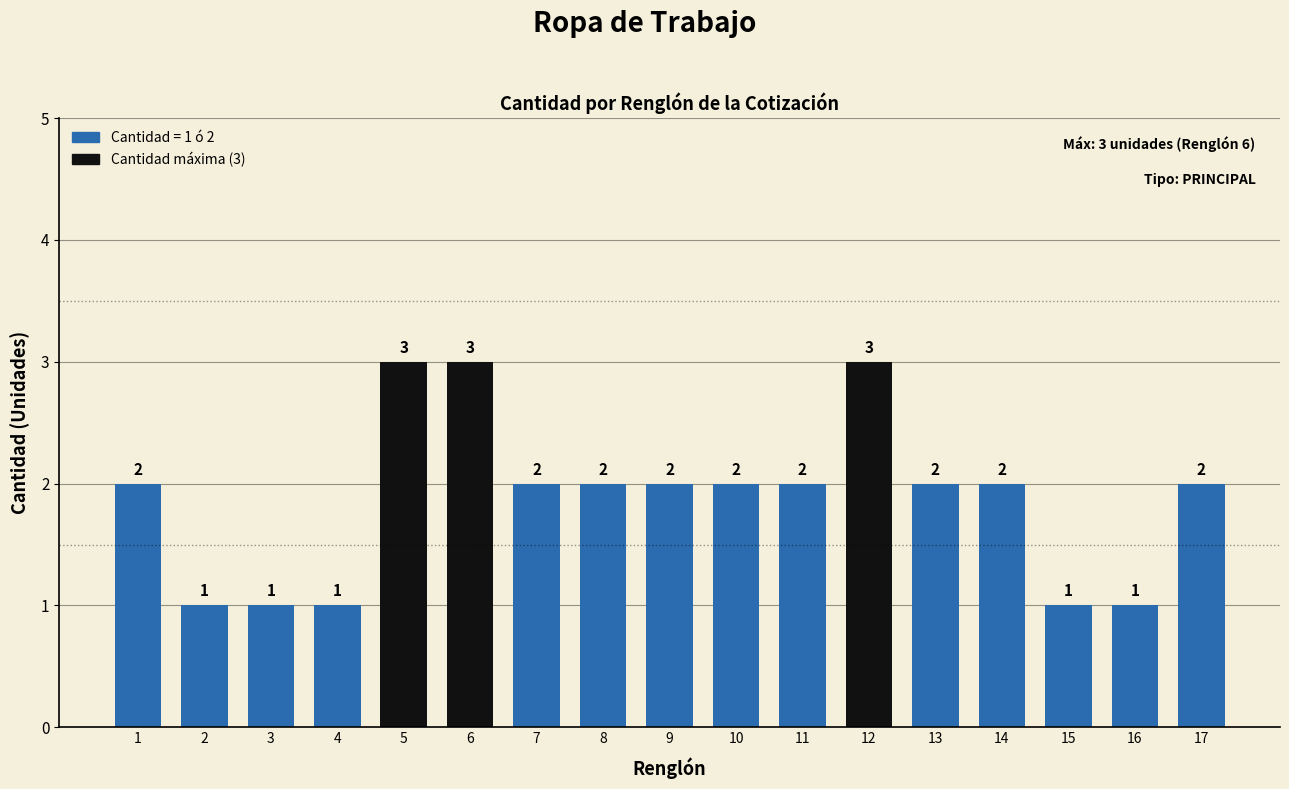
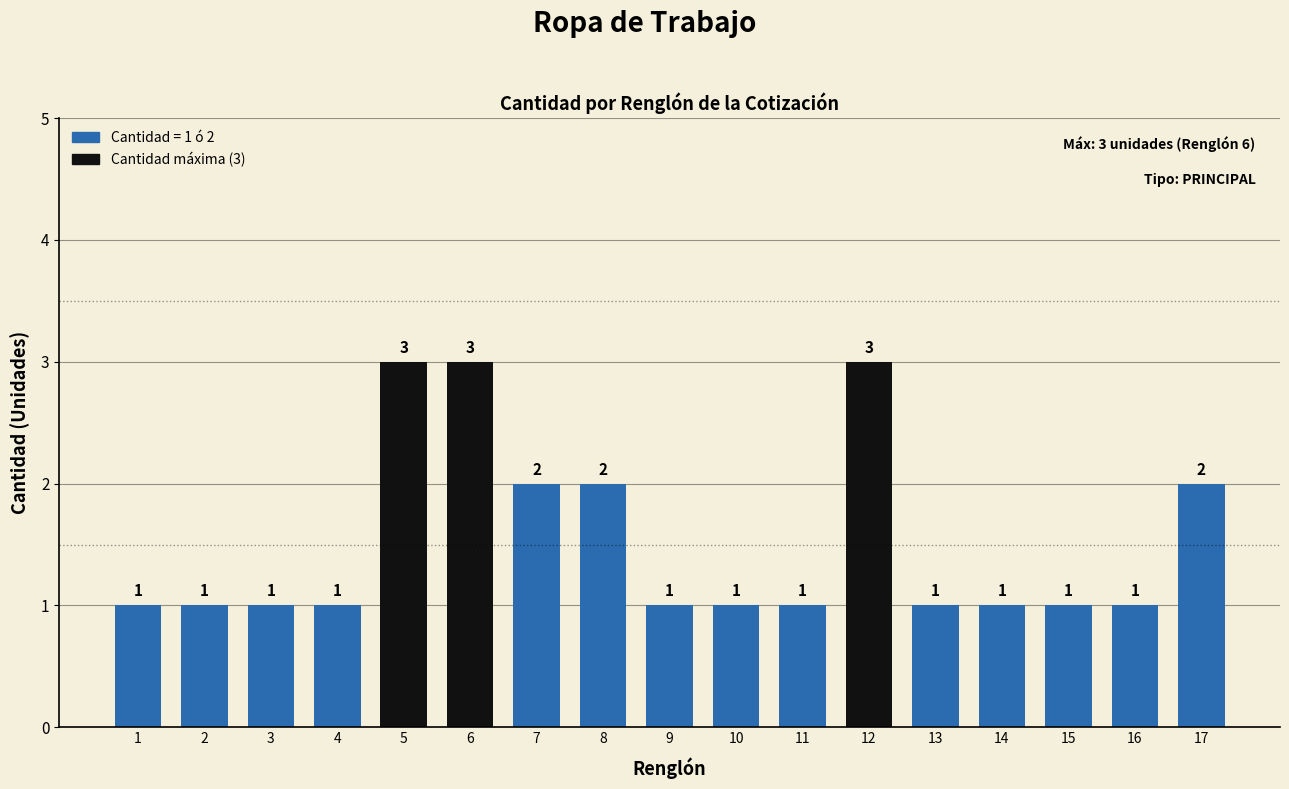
1: 2 -> 1
9: 2 -> 1
10: 2 -> 1
11: 2 -> 1
13: 2 -> 1
14: 2 -> 1
